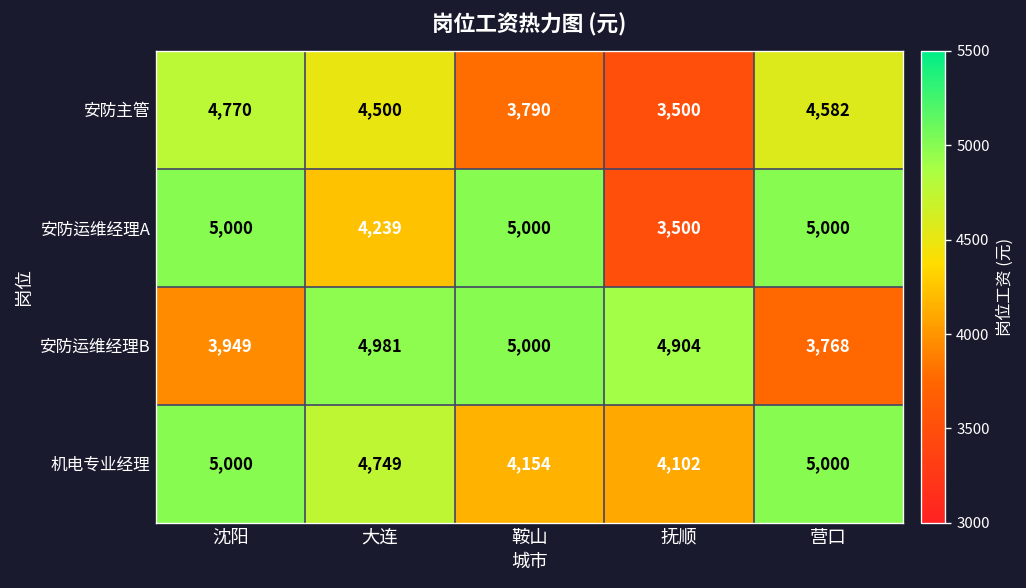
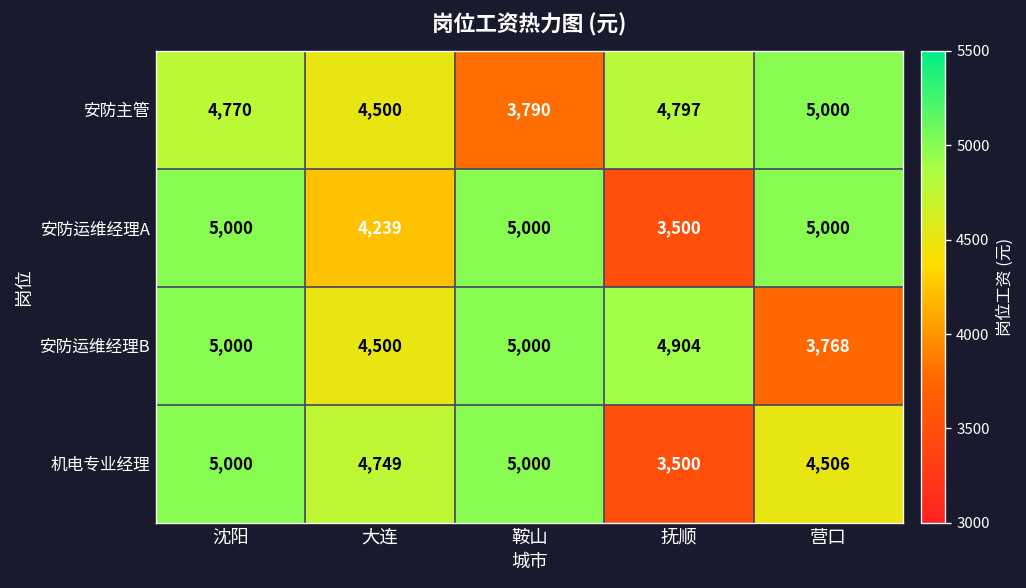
安防主管, 抚顺: 3,500 -> 4,797
安防主管, 营口: 4,582 -> 5,000
安防运维经理B, 沈阳: 3,949 -> 5,000
安防运维经理B, 大连: 4,981 -> 4,500
机电专业经理, 鞍山: 4,154 -> 5,000
机电专业经理, 抚顺: 4,102 -> 3,500
机电专业经理, 营口: 5,000 -> 4,506
